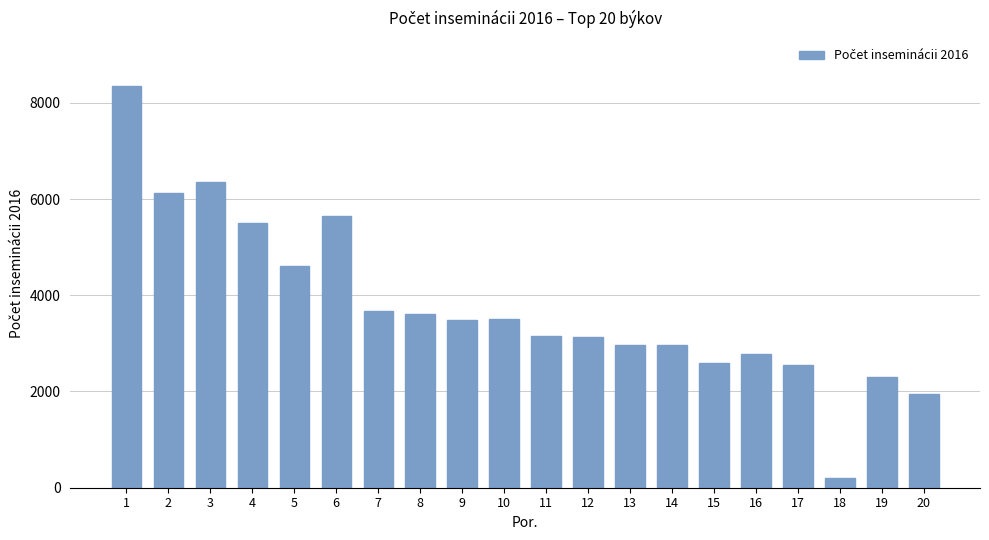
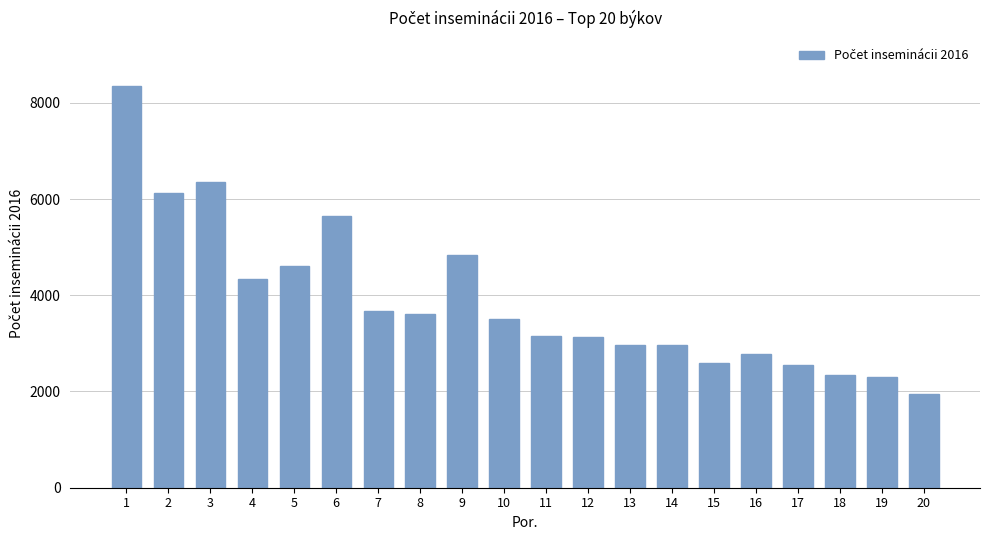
4: 5500 -> 4300
9: 3500 -> 4800
18: 200 -> 2300
